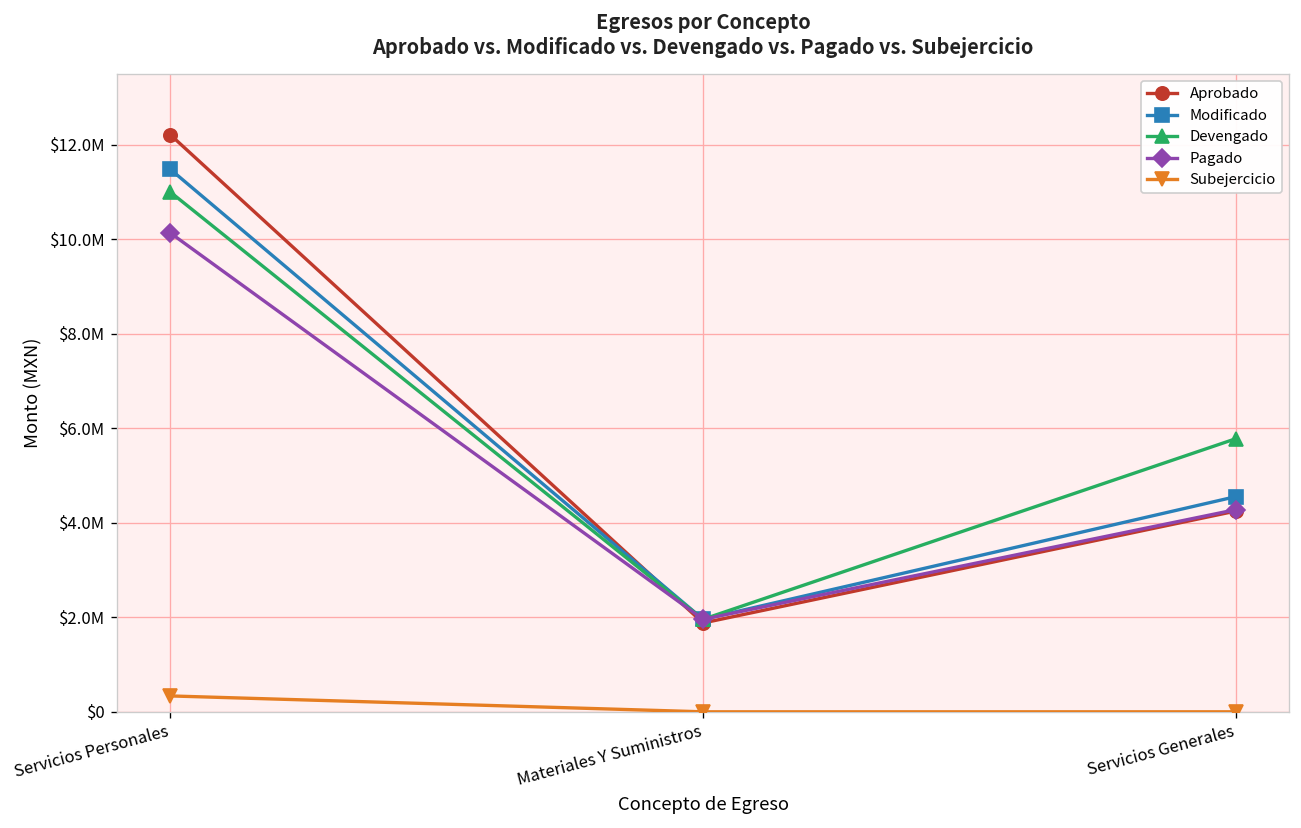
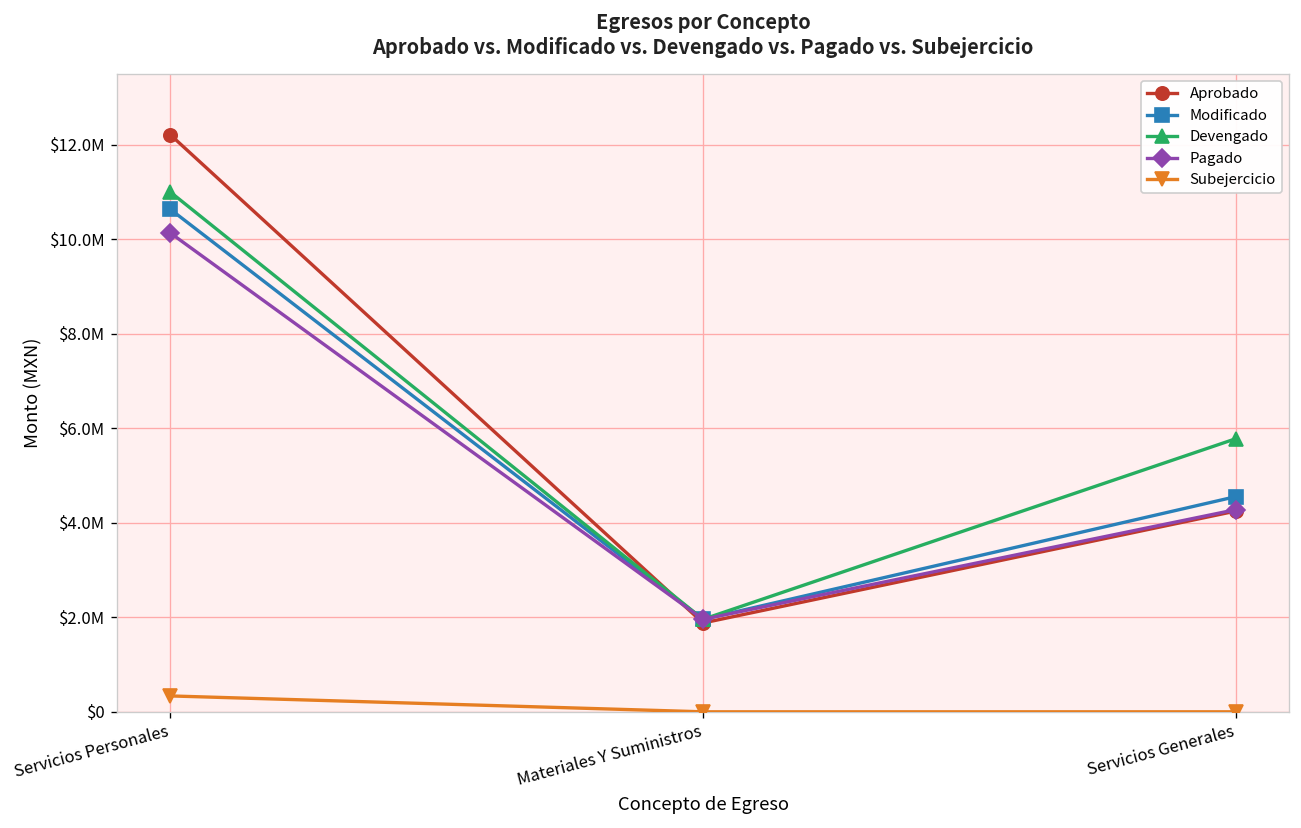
Modificado, Servicios Personales: $11500000 -> $10600000
